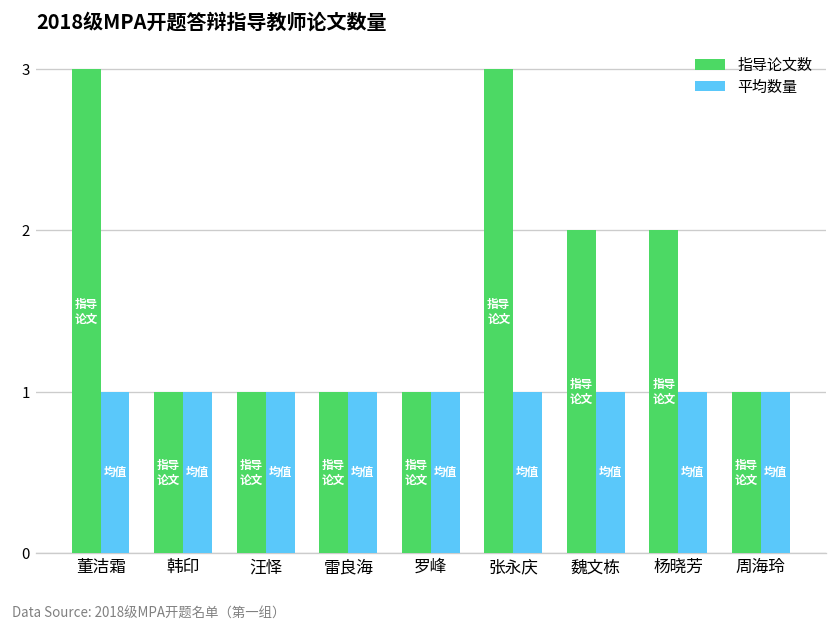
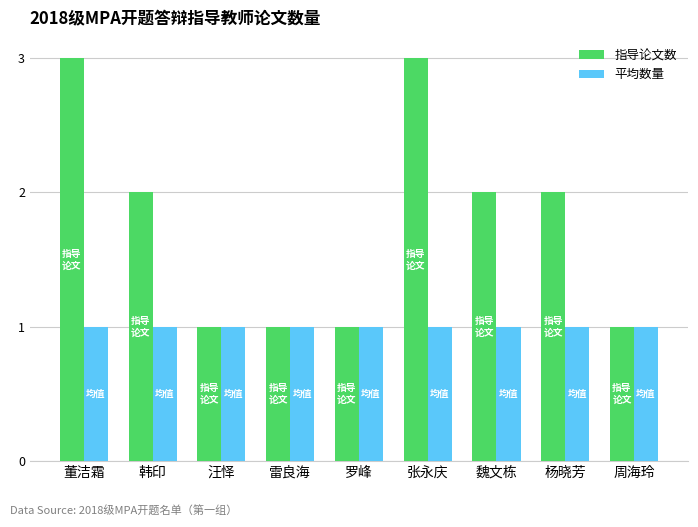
指导论文数, 韩印: 1 -> 2
